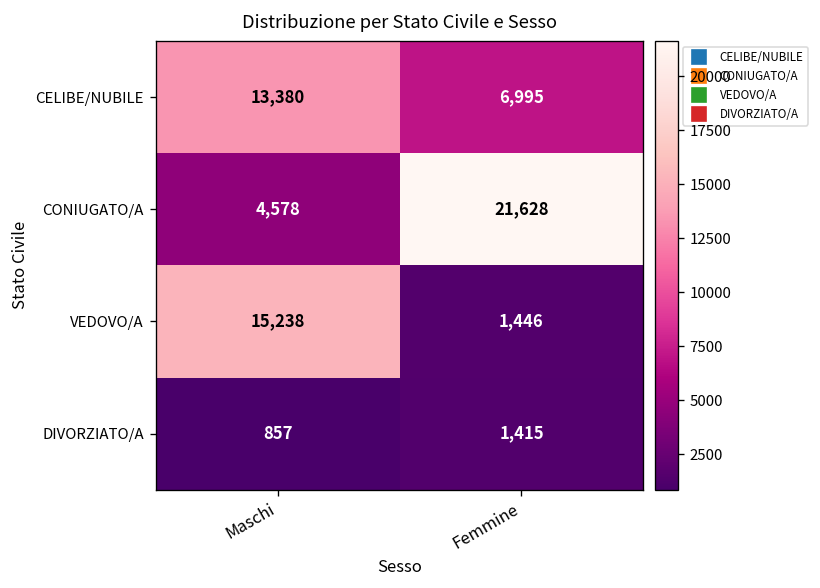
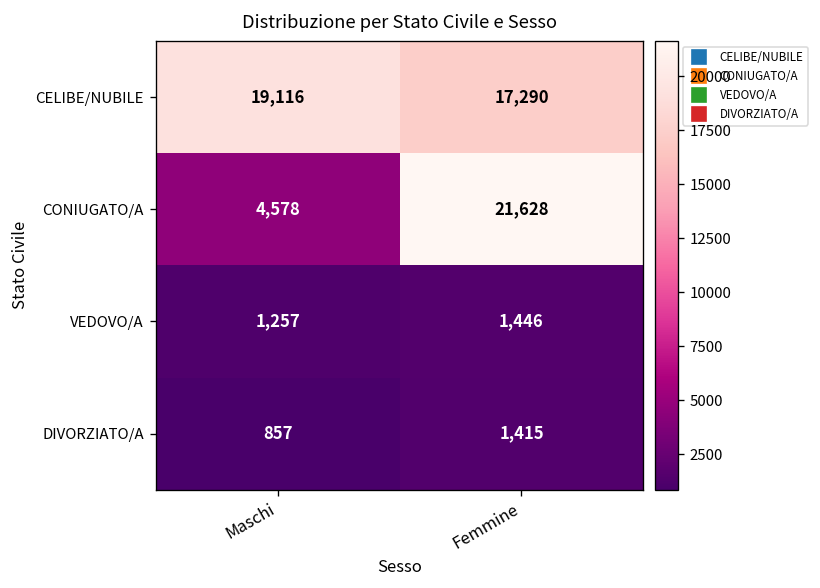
CELIBE/NUBILE, Maschi: 13,380 -> 19,116
CELIBE/NUBILE, Femmine: 6,995 -> 17,290
VEDOVO/A, Maschi: 15,238 -> 1,257
